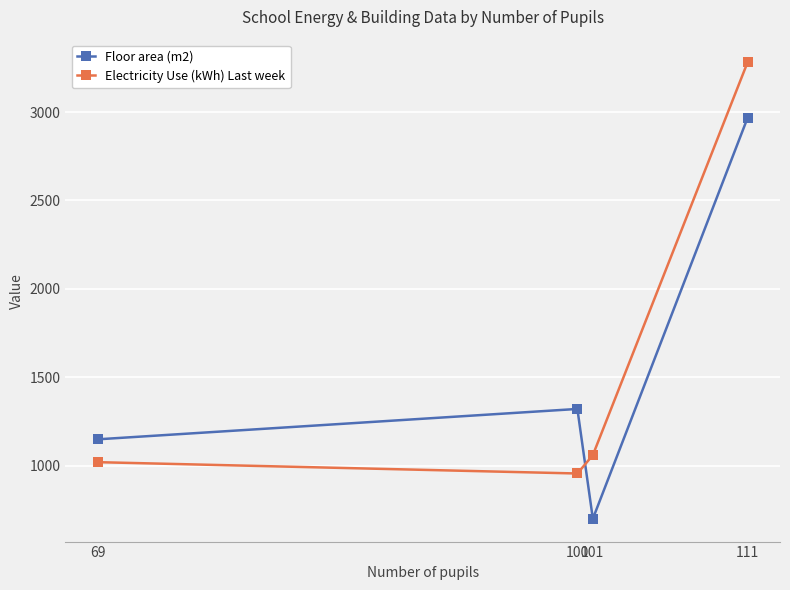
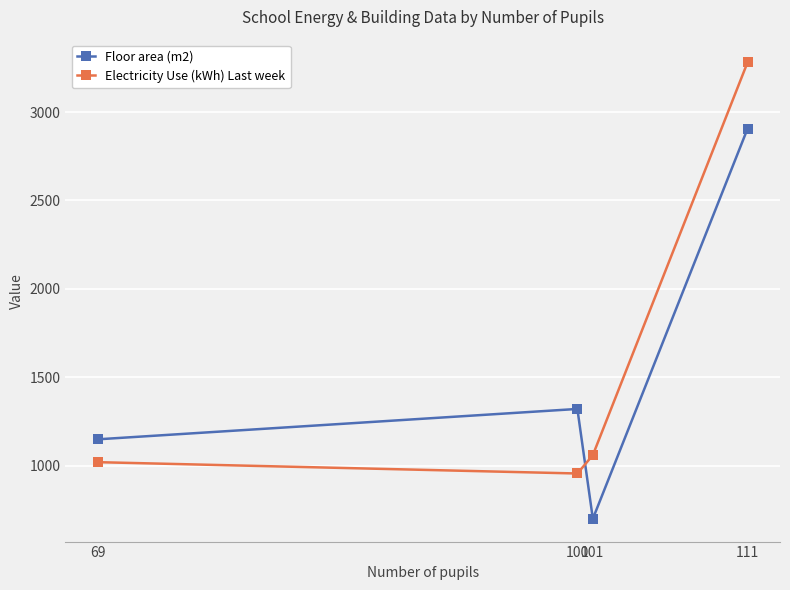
Floor area (m2), 111: 2970 -> 2900
